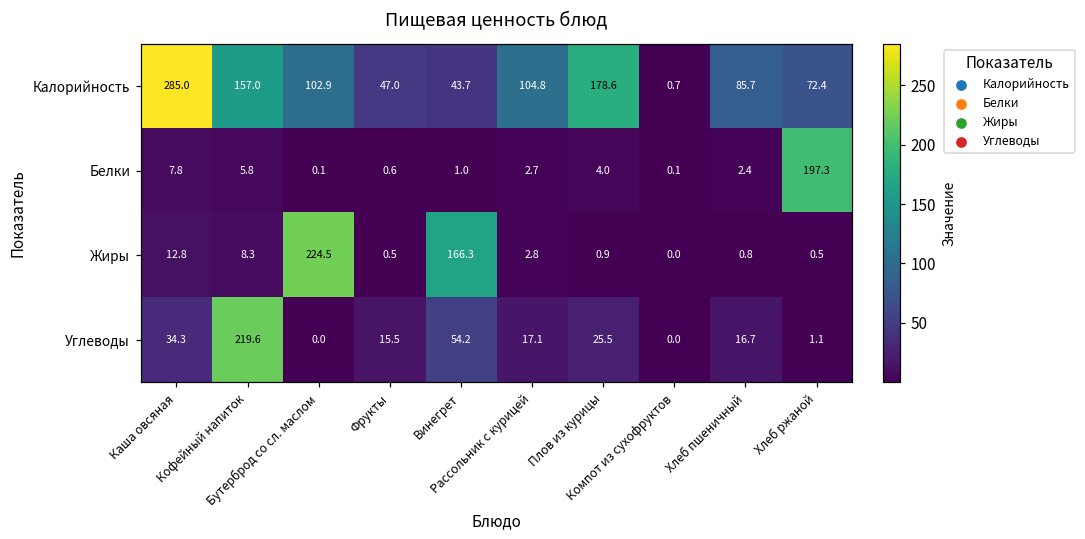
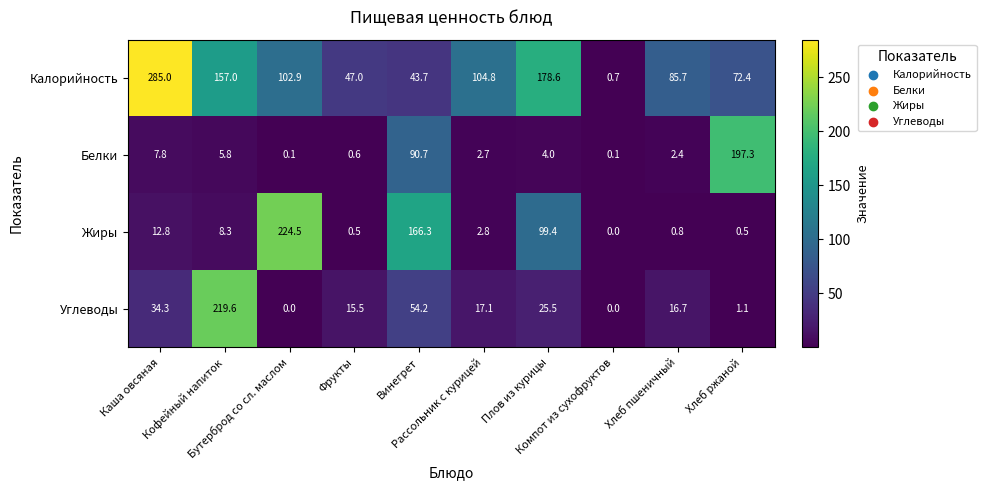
Белки, Винегрет: 1.0 -> 90.7
Жиры, Плов из курицы: 0.9 -> 99.4
